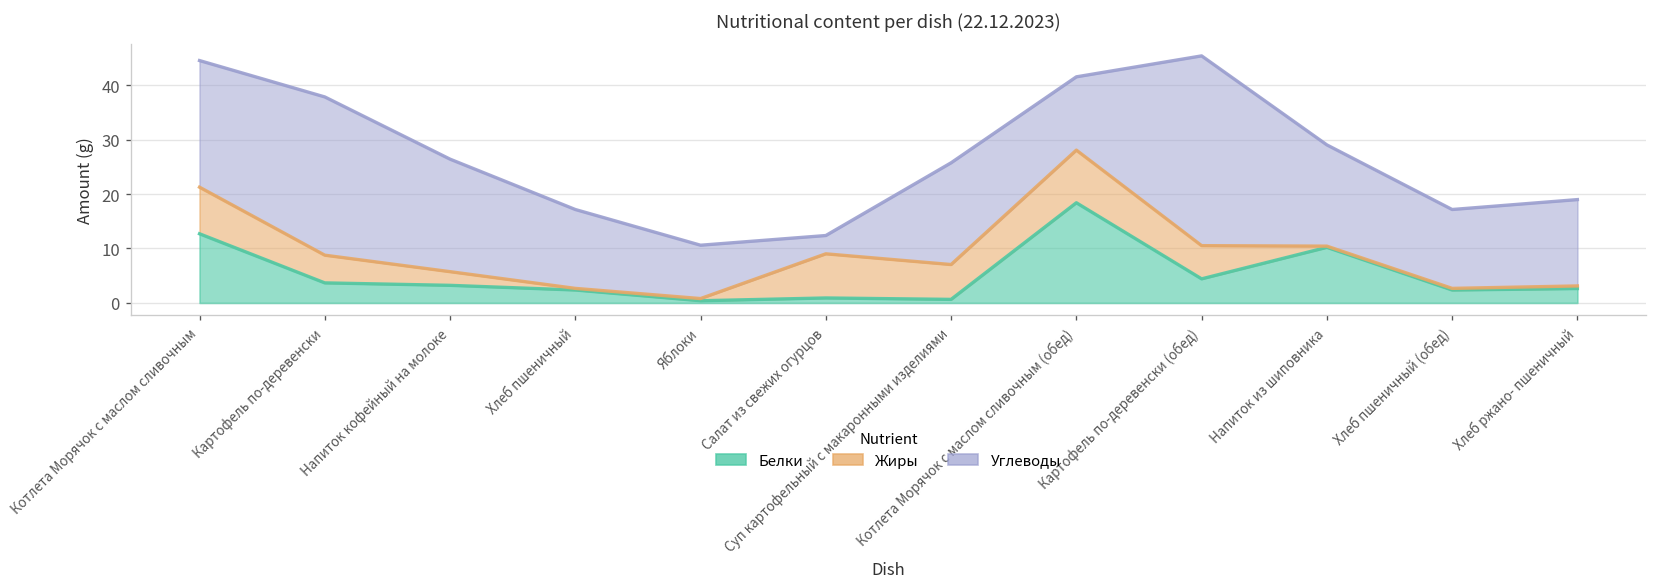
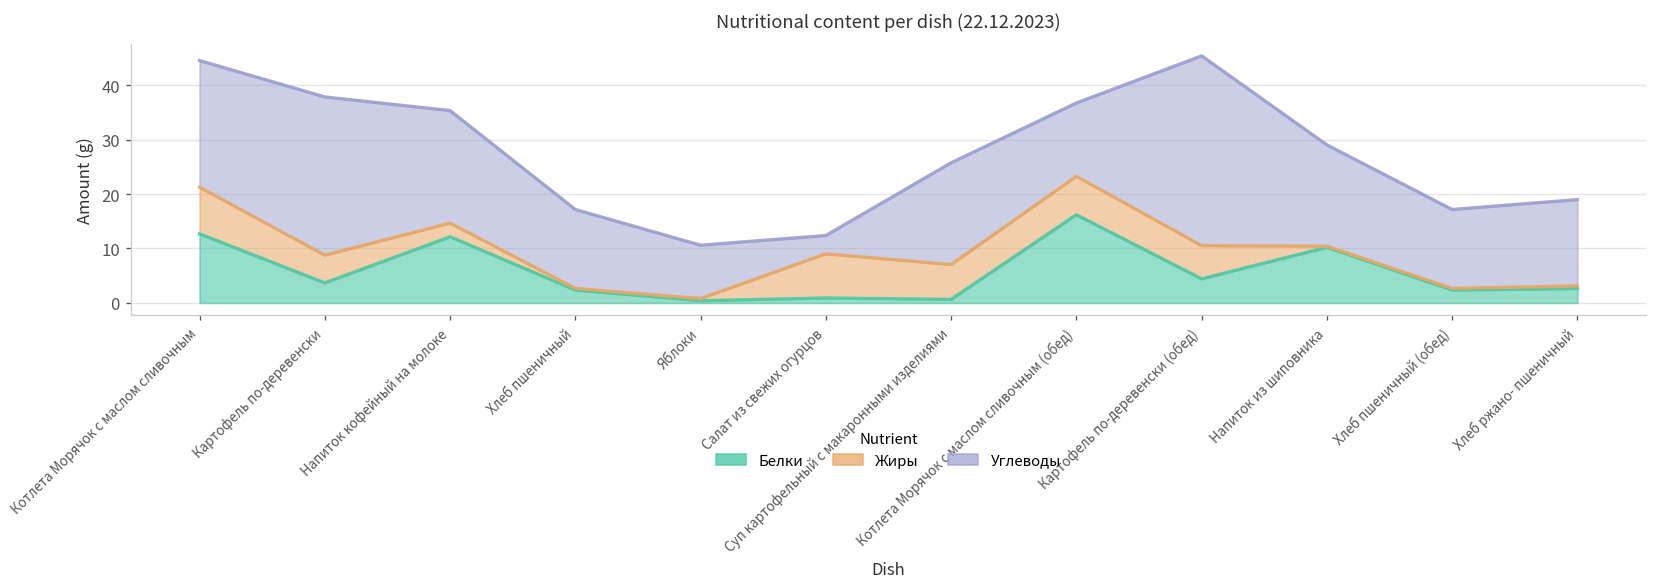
Белки, Напиток кофейный на молоке: 3 -> 12
Белки, Котлета Морячок с маслом сливочным (обед): 18 -> 16
Жиры, Котлета Морячок с маслом сливочным (обед): 10 -> 7
